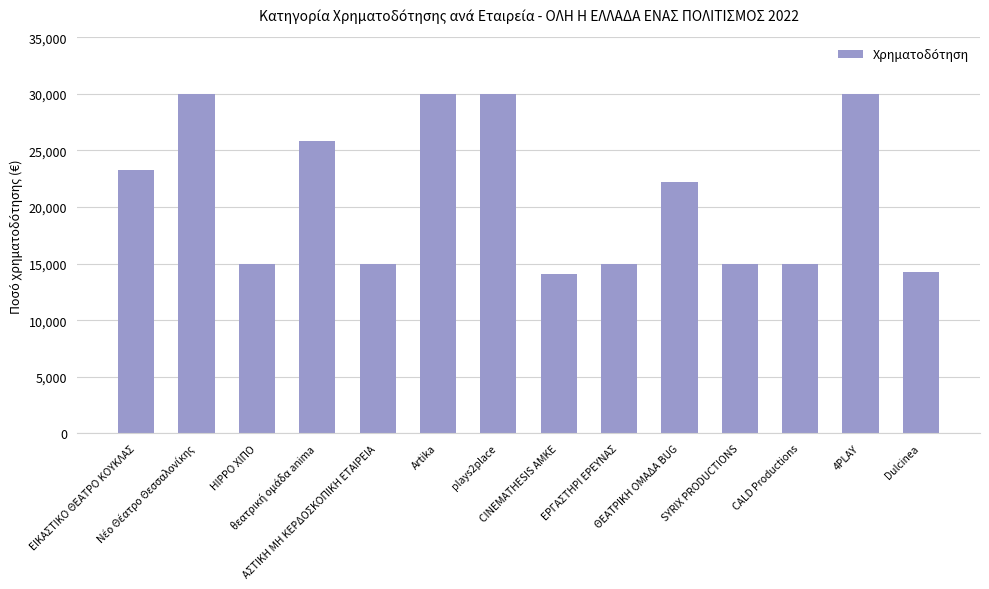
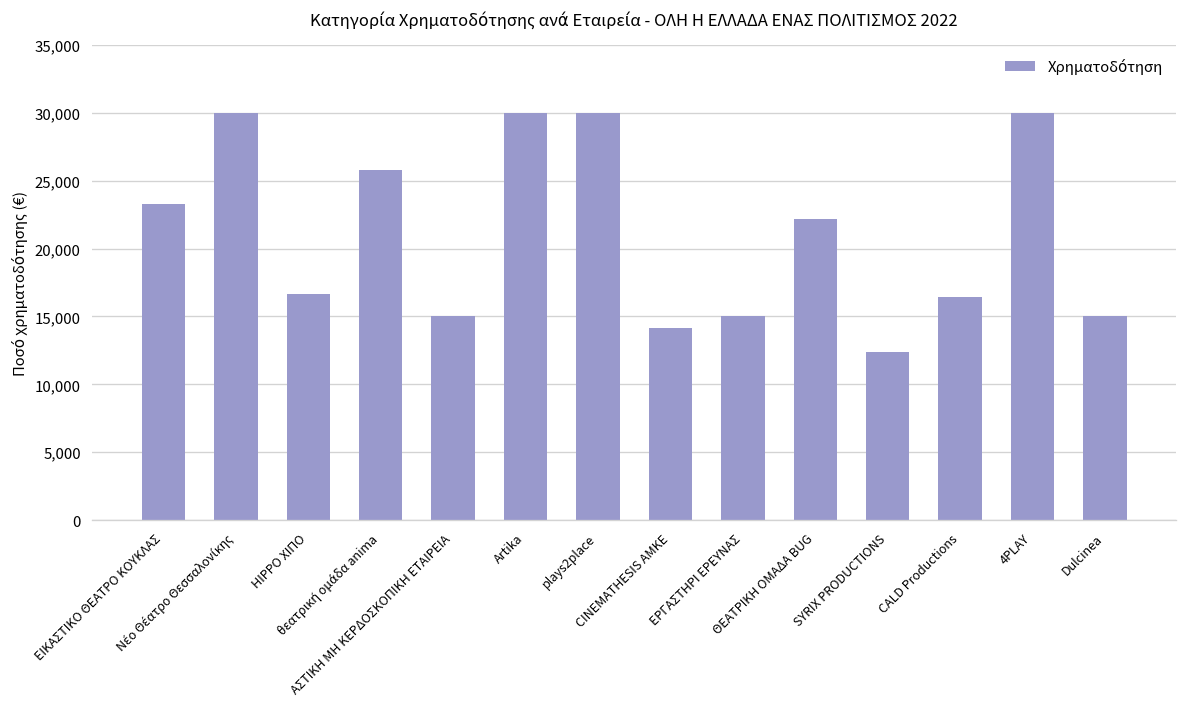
HIPPO ΧΙΠΟ: 15,000 -> 16,700
SYRIX PRODUCTIONS: 15,000 -> 12,400
CALD Productions: 15,000 -> 16,500
Dulcinea: 14,200 -> 15,000
